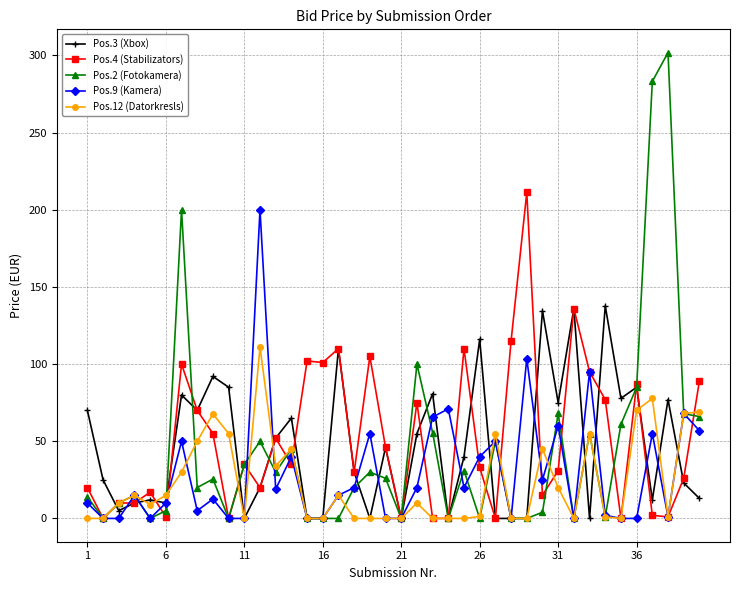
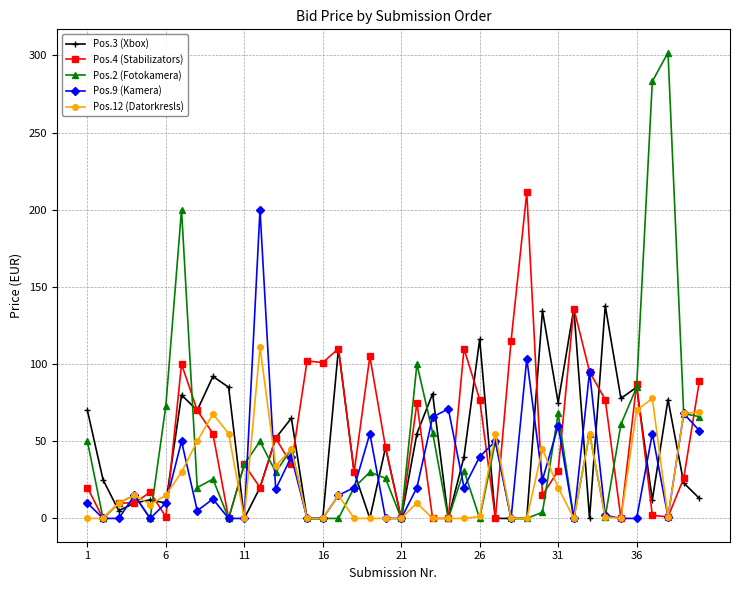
Pos.2 (Fotokamera), 1: 14 -> 50
Pos.2 (Fotokamera), 6: 5 -> 73
Pos.4 (Stabilizators), 26: 33 -> 77
